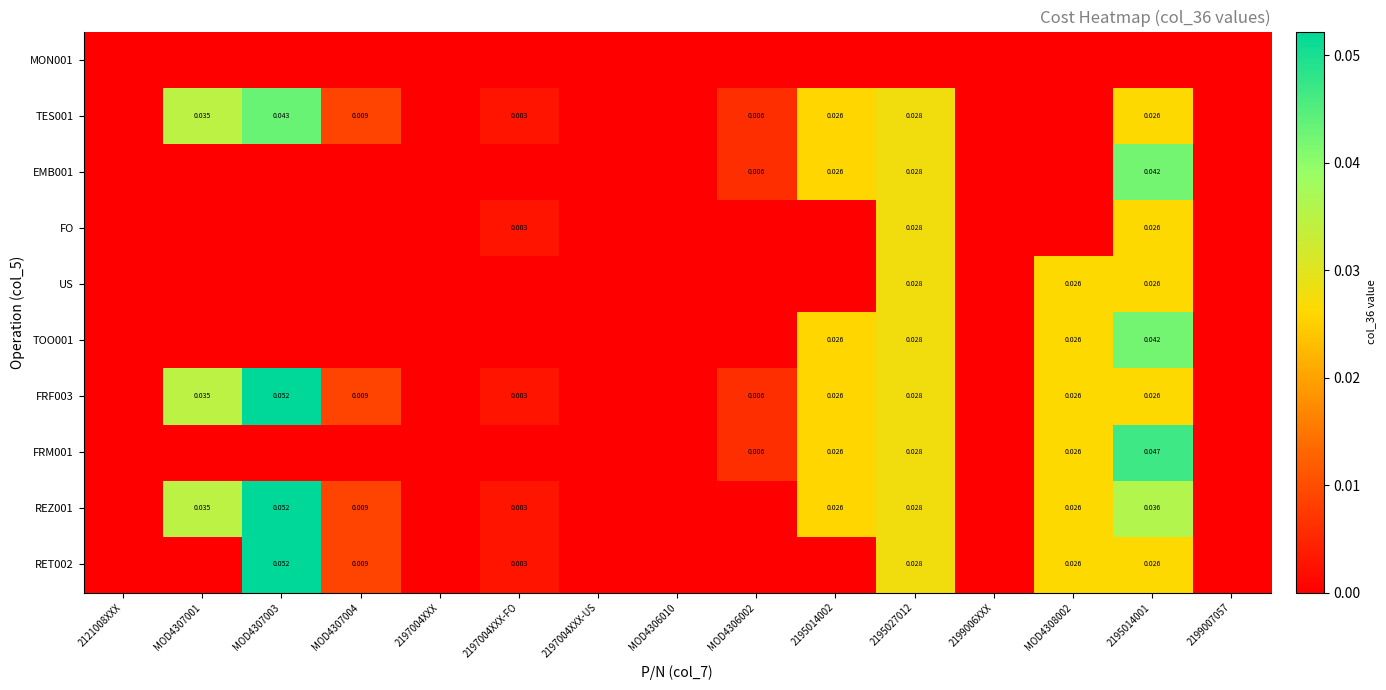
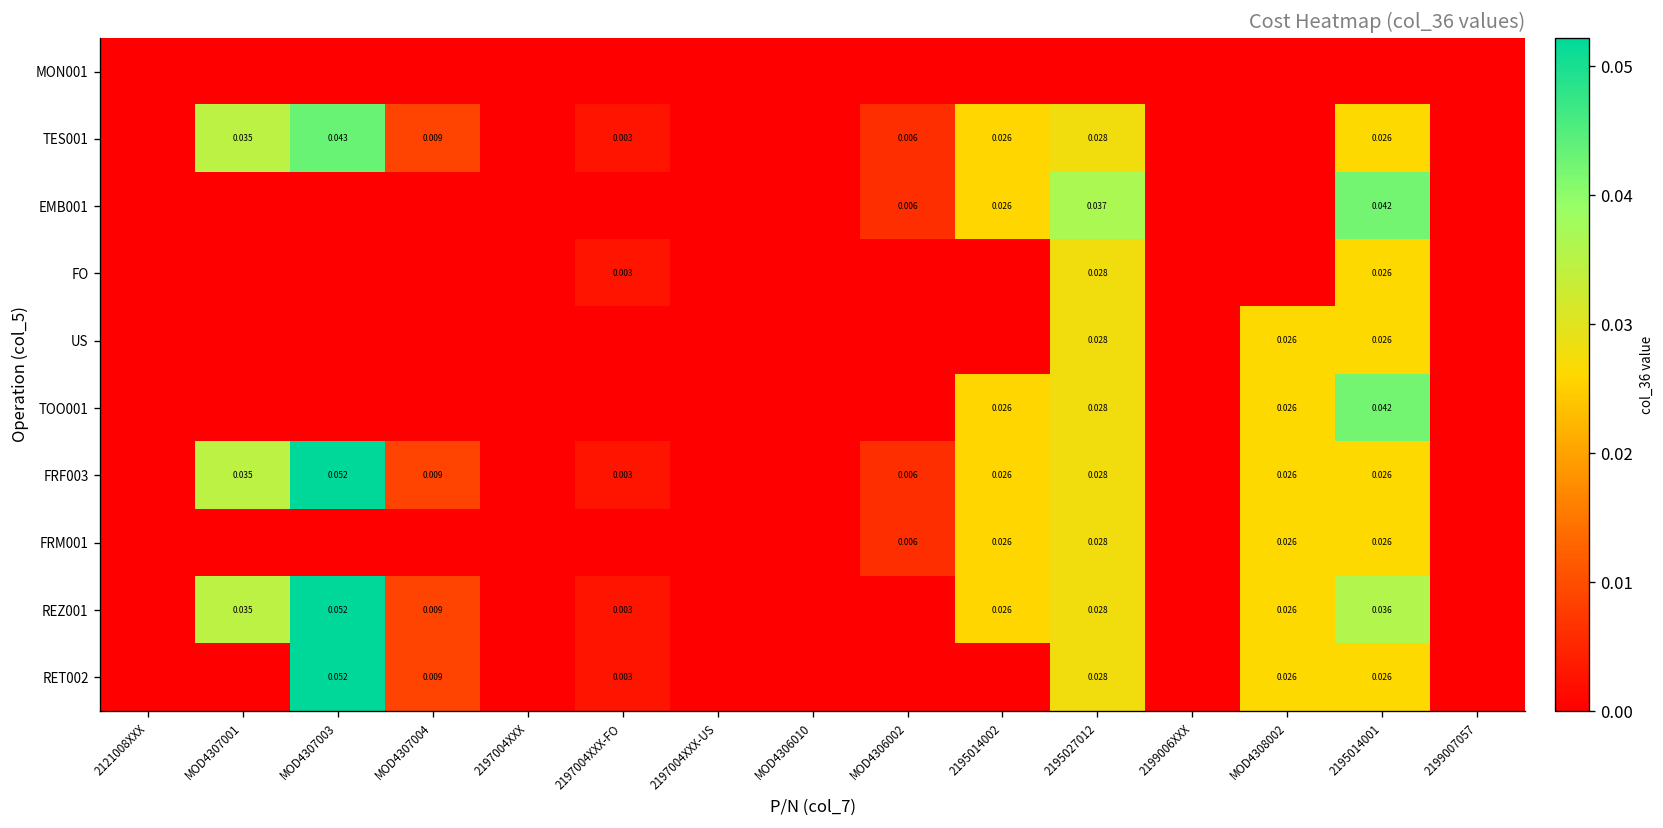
EMB001, 2195027012: 0.028 -> 0.037
FRM001, 2195014001: 0.047 -> 0.026
